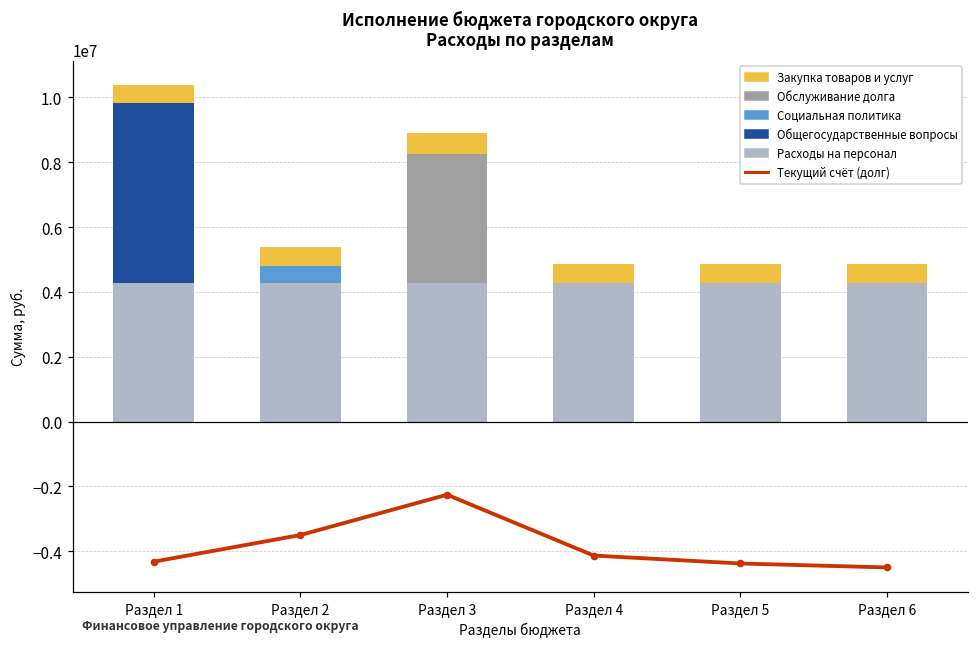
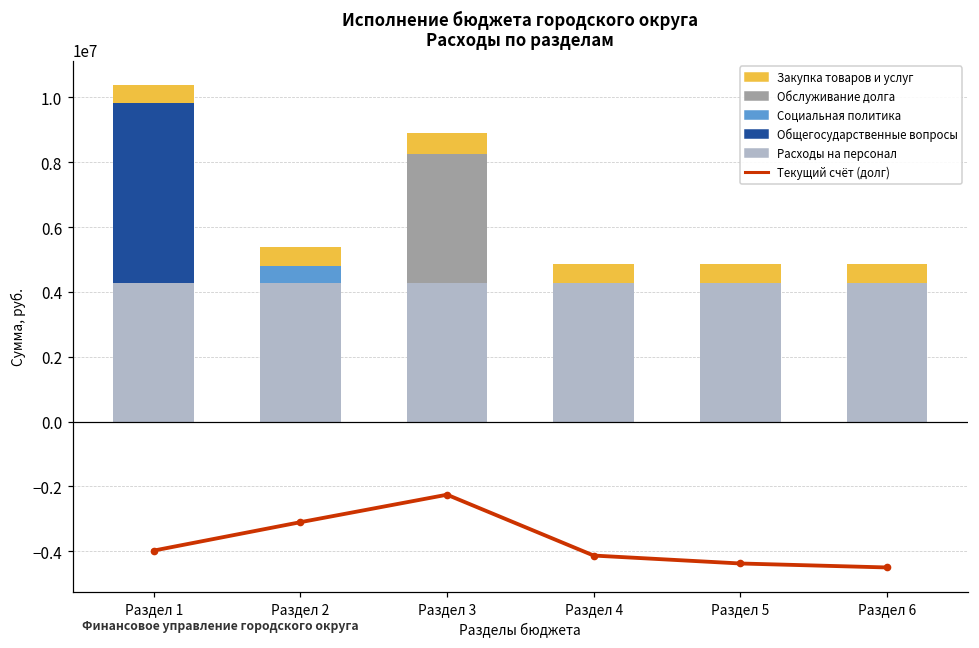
Текущий счёт (долг), Раздел 1: -4300000 -> -4000000
Текущий счёт (долг), Раздел 2: -3500000 -> -3100000
